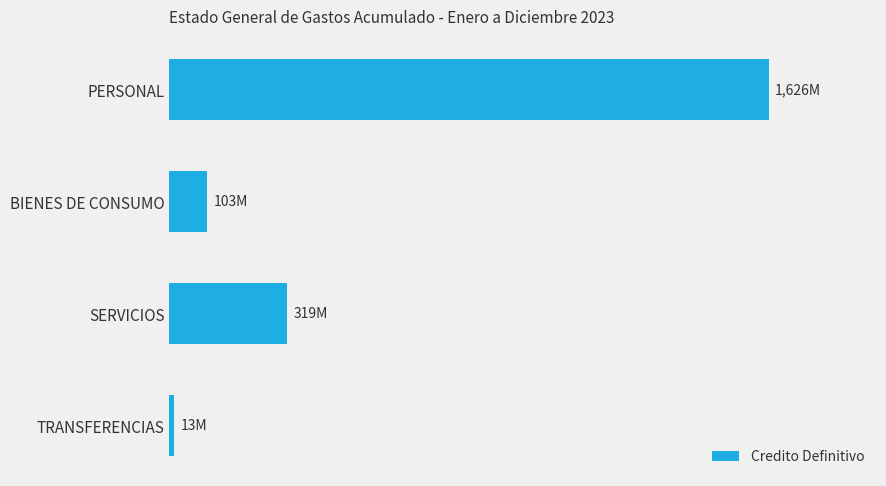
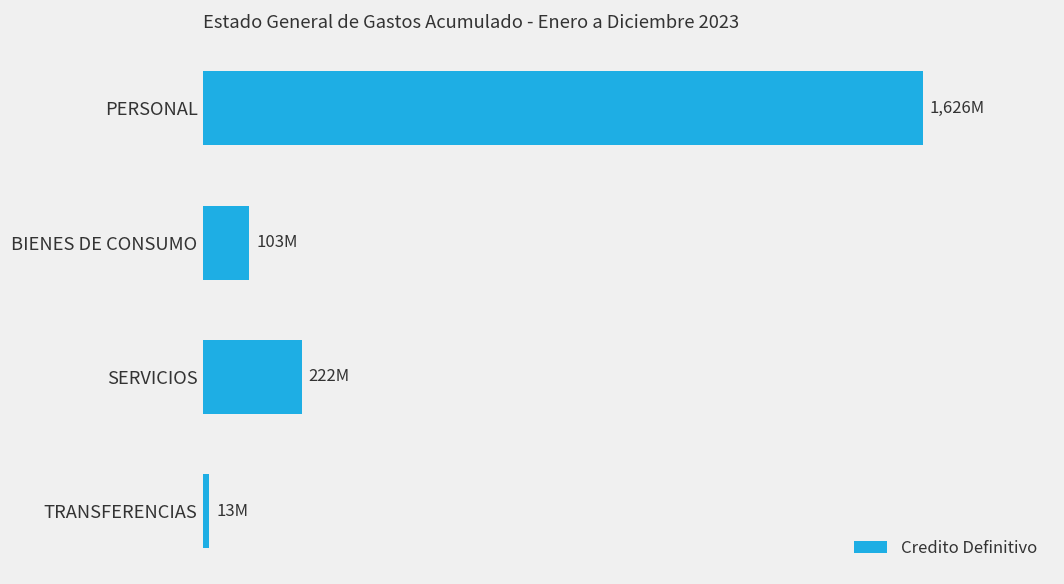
SERVICIOS: 319M -> 222M
